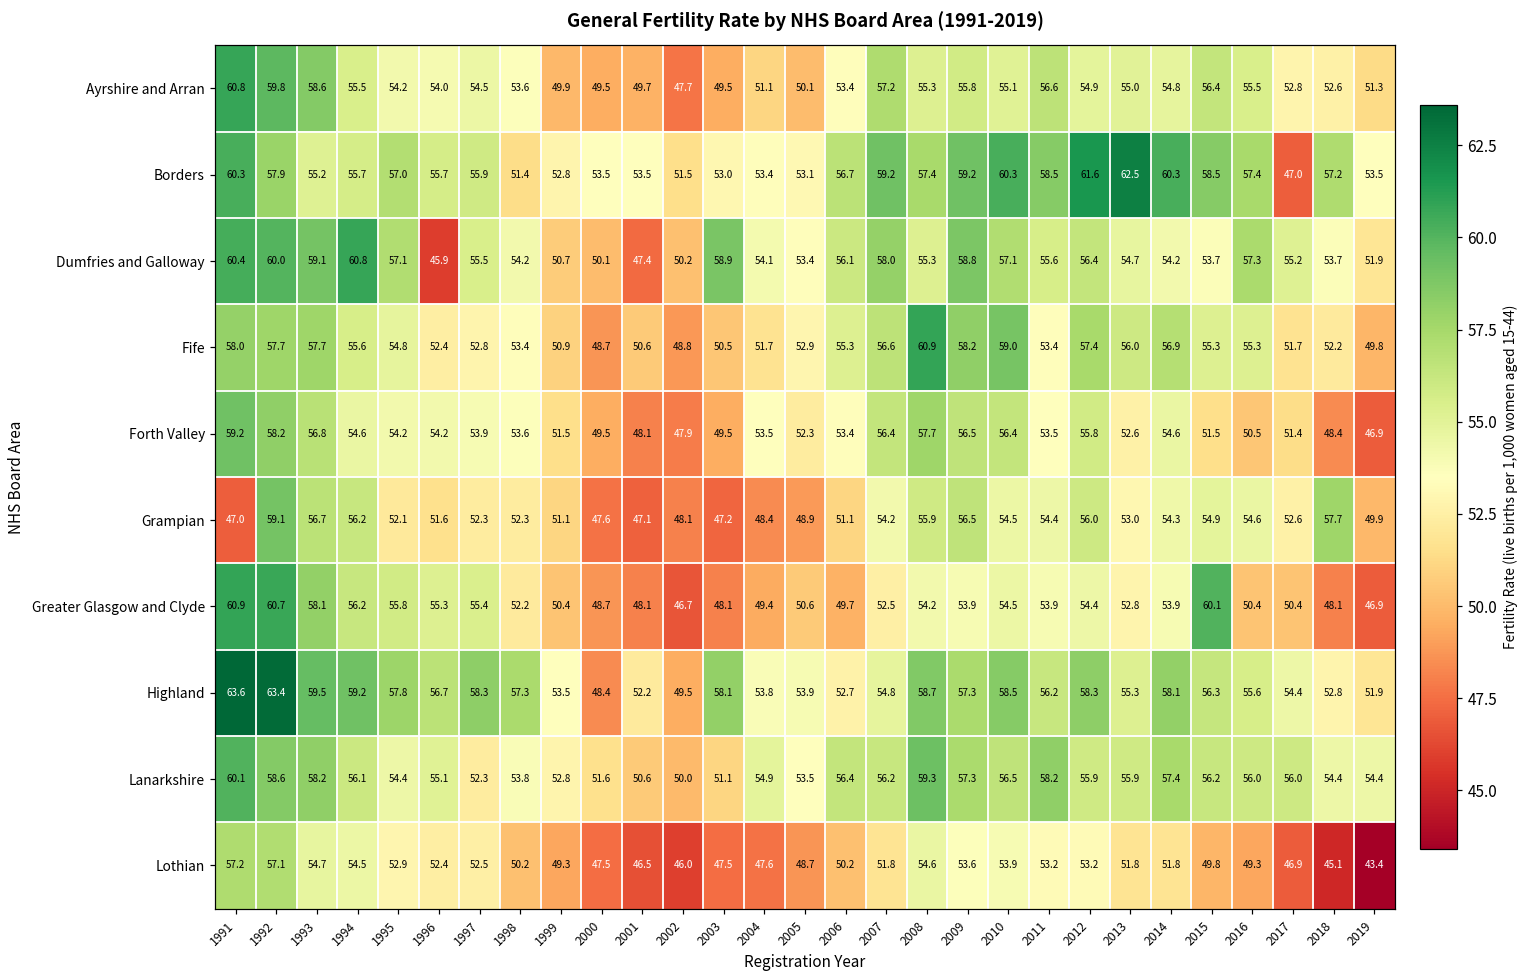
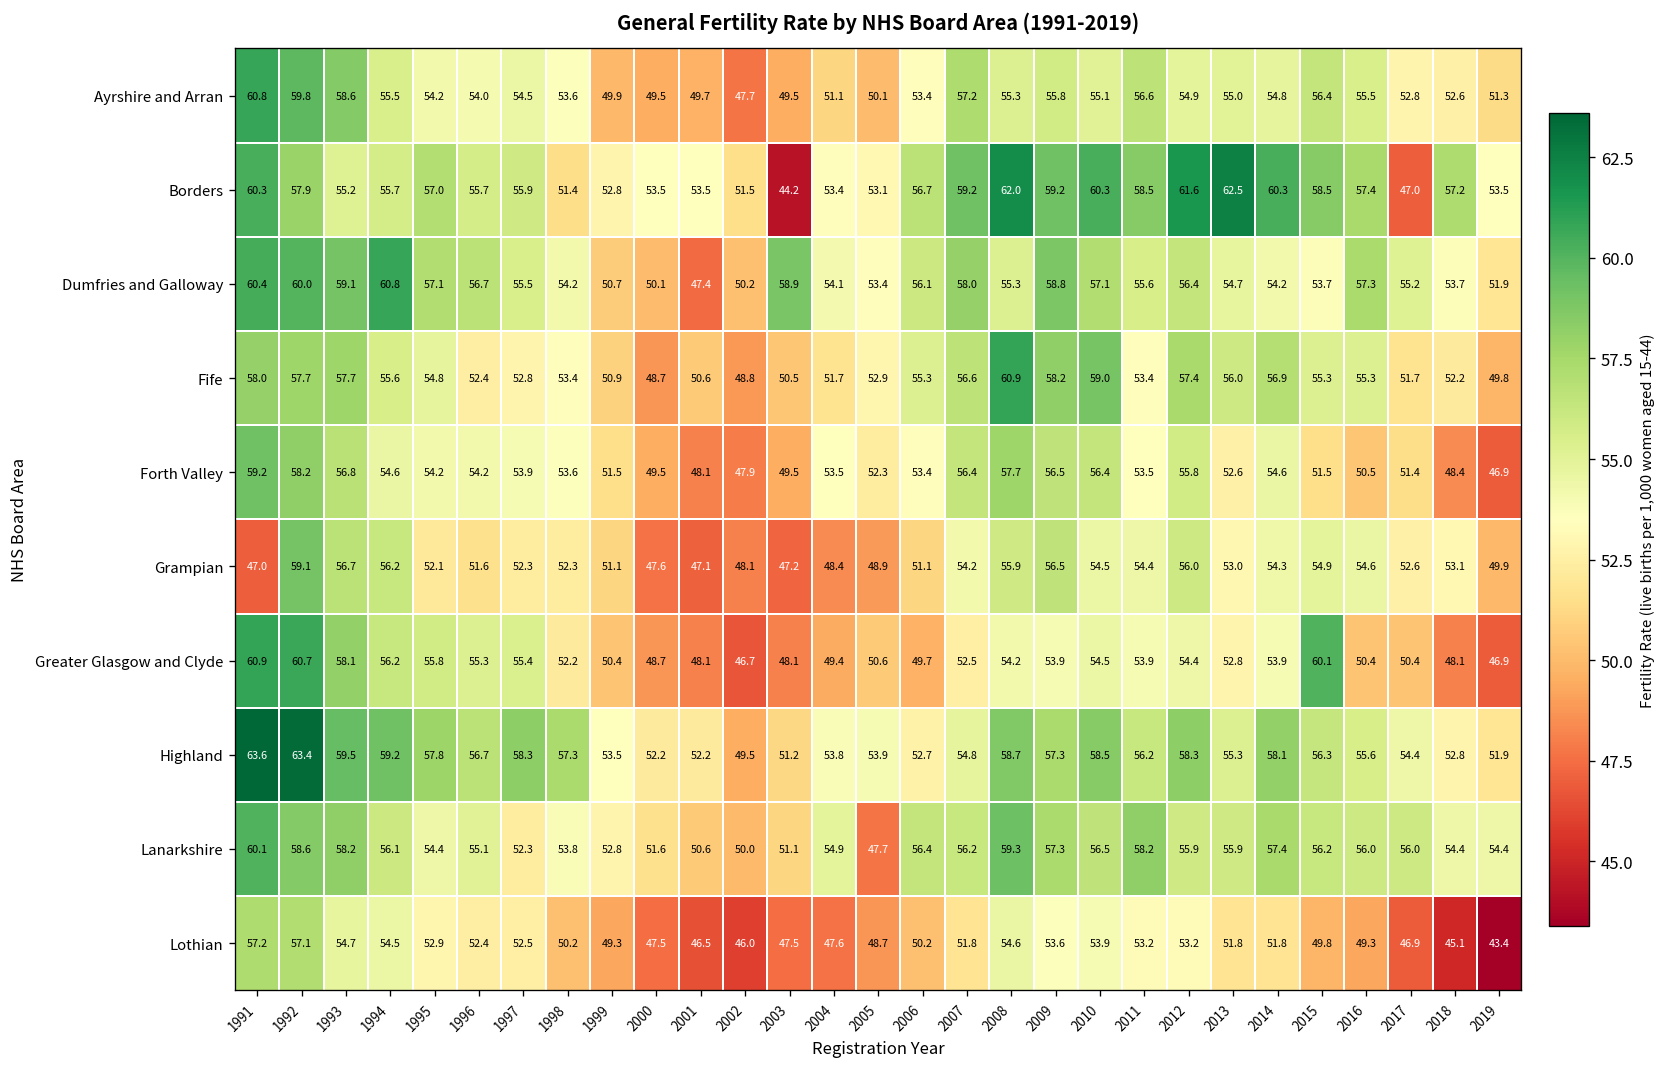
Borders, 2003: 53.0 -> 44.2
Borders, 2008: 57.4 -> 62.0
Dumfries and Galloway, 1996: 45.9 -> 56.7
Grampian, 2018: 57.7 -> 53.1
Highland, 2000: 48.4 -> 52.2
Highland, 2003: 58.1 -> 51.2
Lanarkshire, 2005: 53.5 -> 47.7
